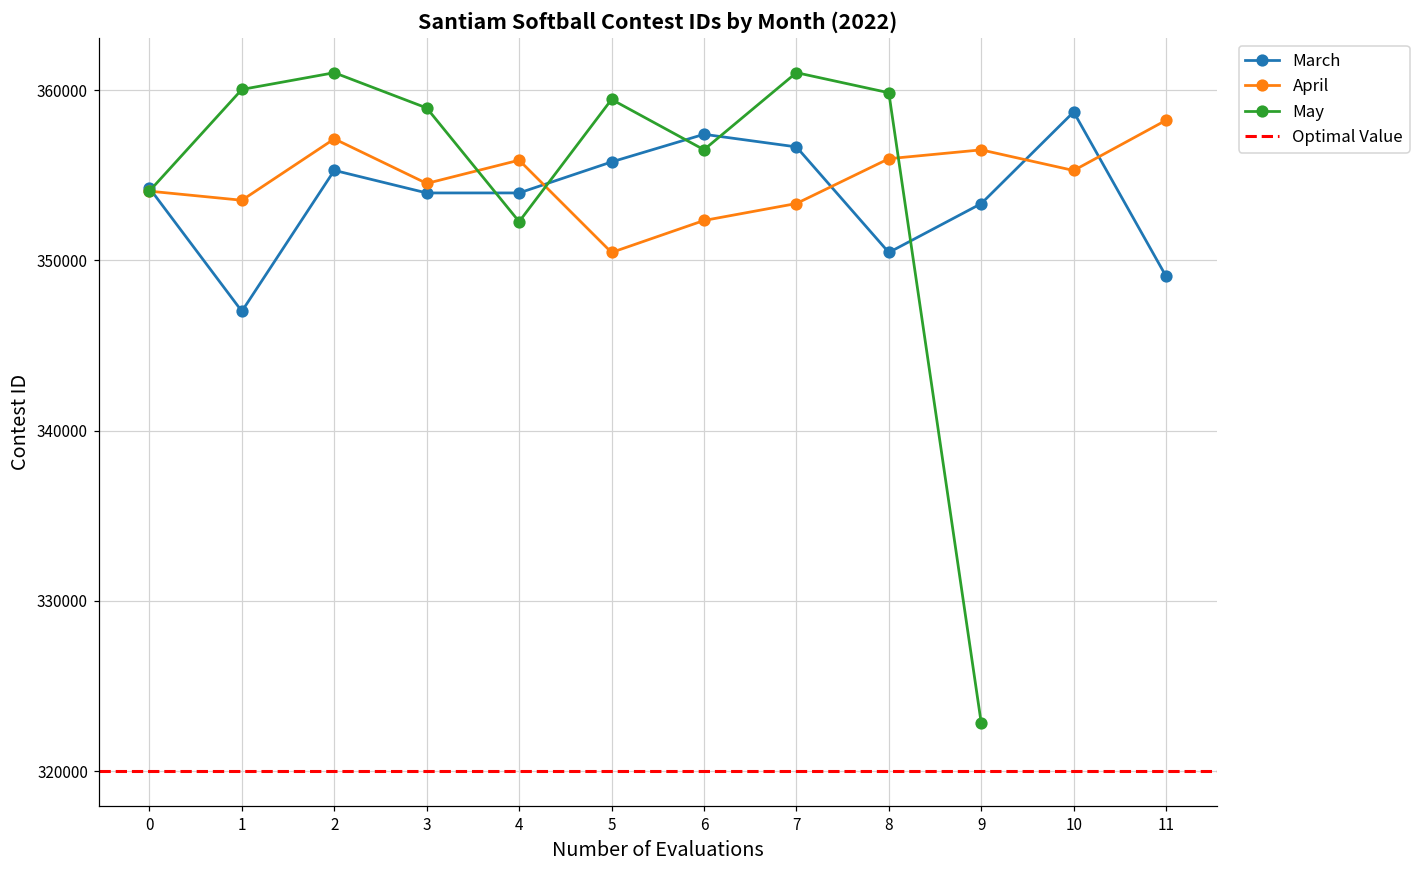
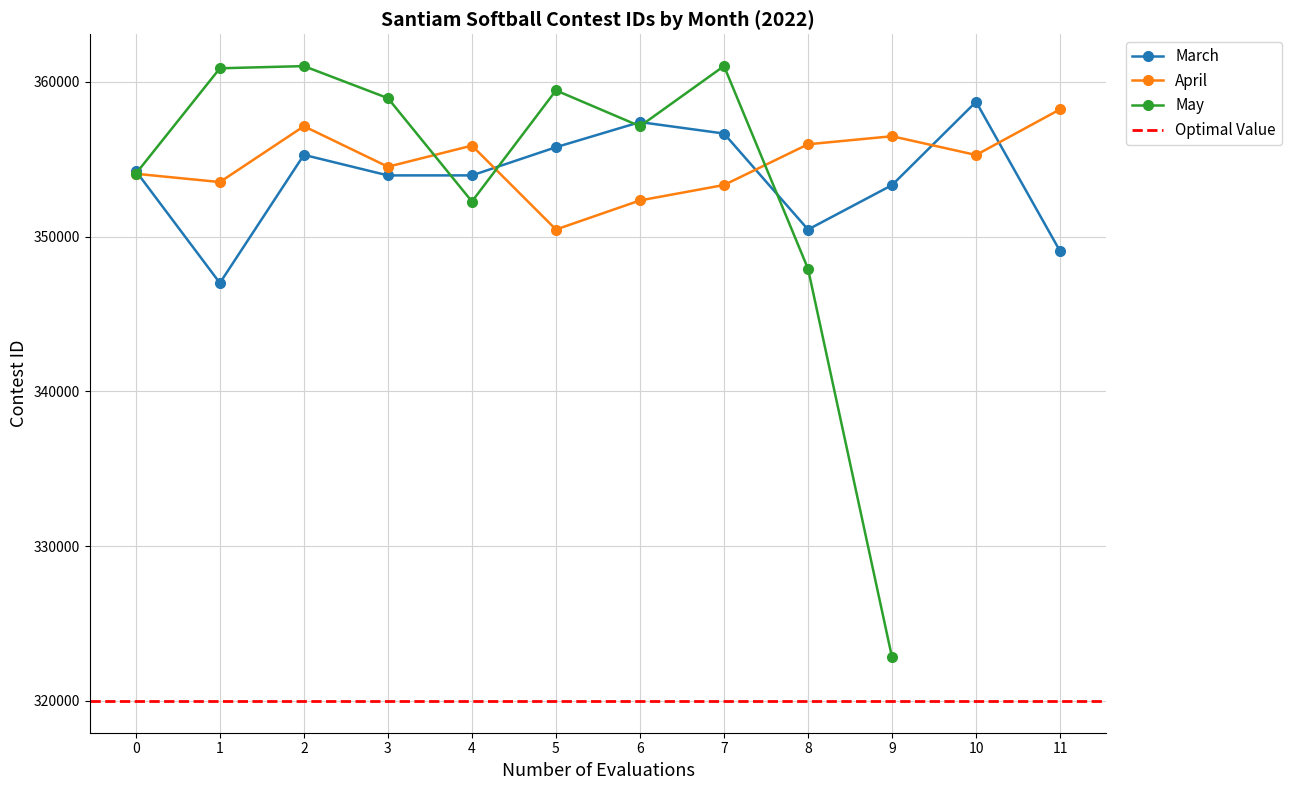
May, 1: 360000 -> 360900
May, 6: 356500 -> 357100
May, 8: 359800 -> 347900
